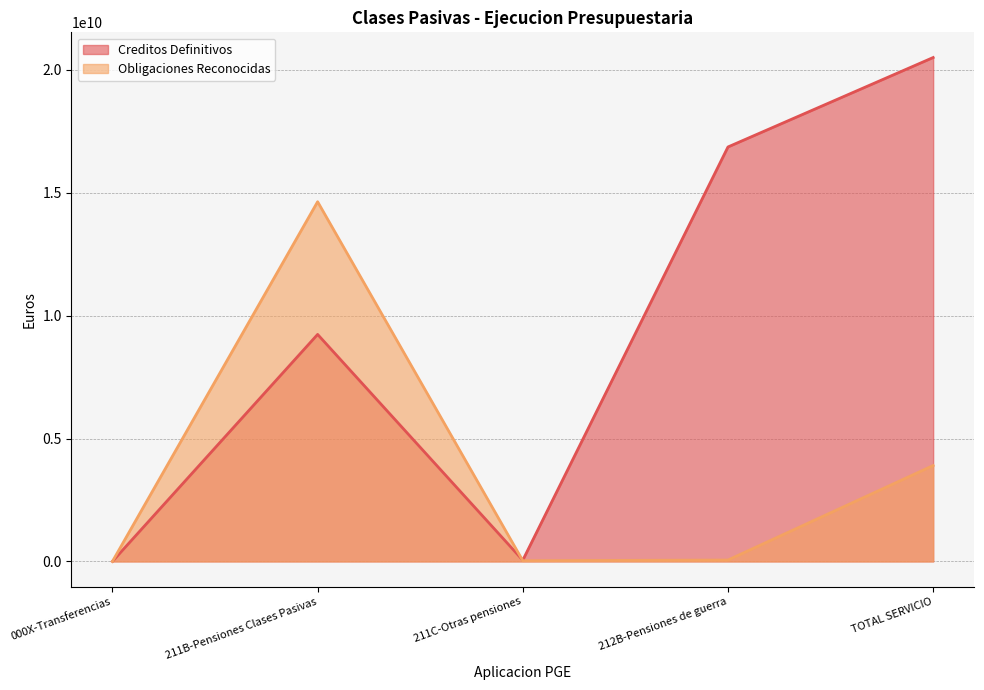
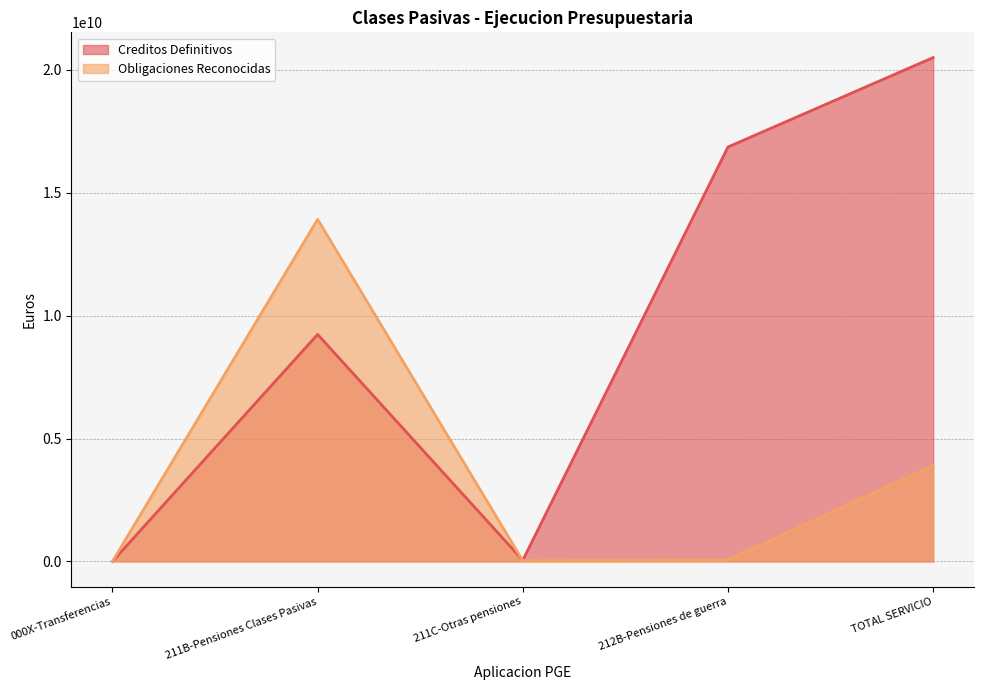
Obligaciones Reconocidas, 211B-Pensiones Clases Pasivas: 14600000000 -> 13900000000
